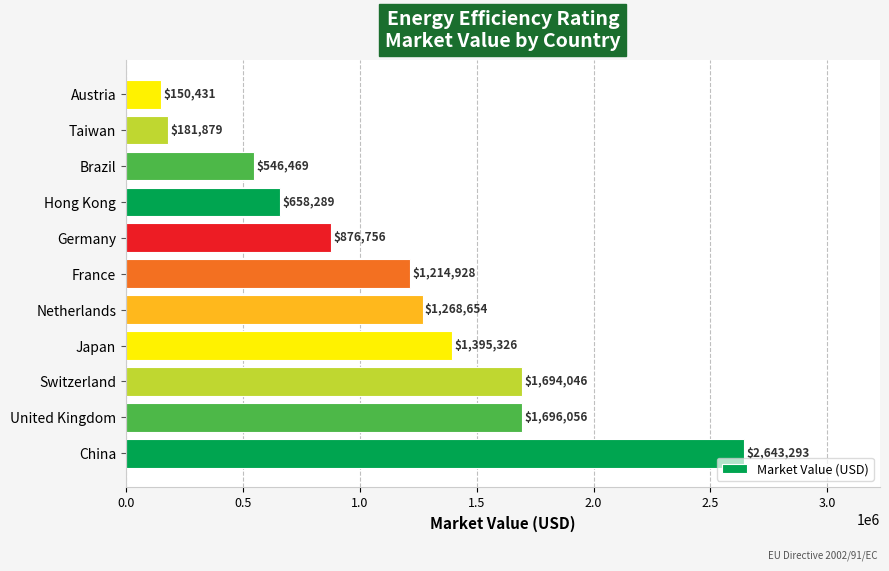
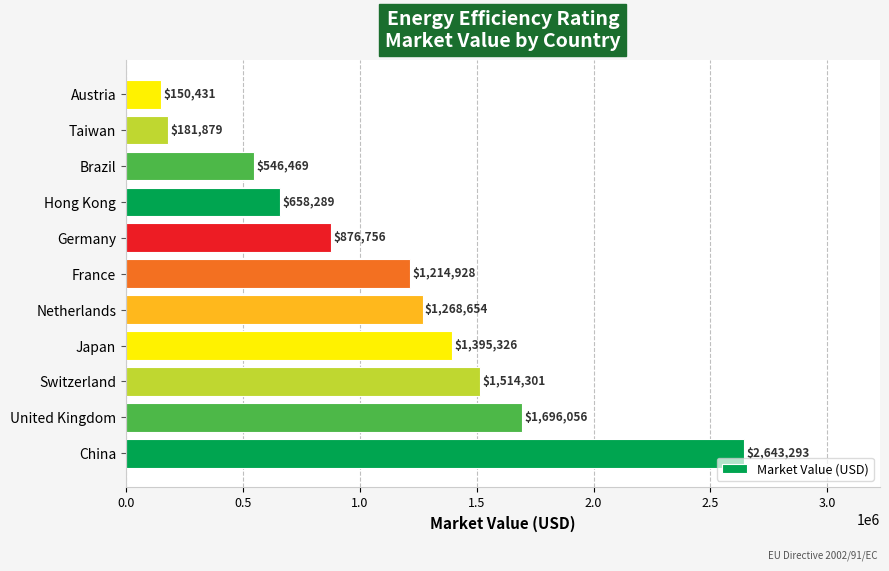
Switzerland: $1,694,046 -> $1,514,301
